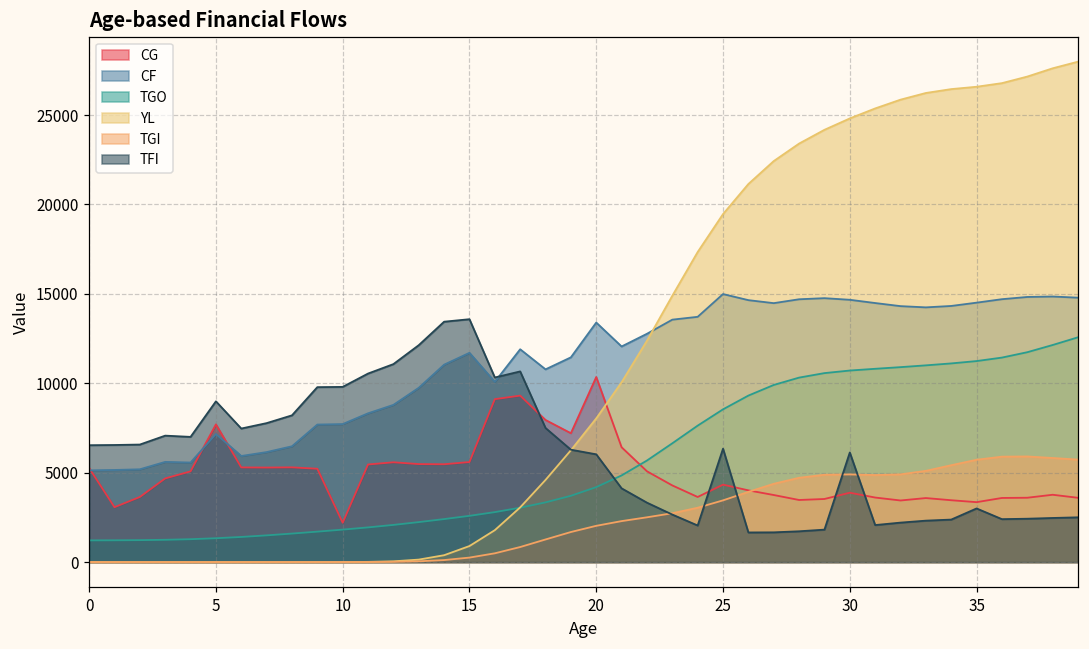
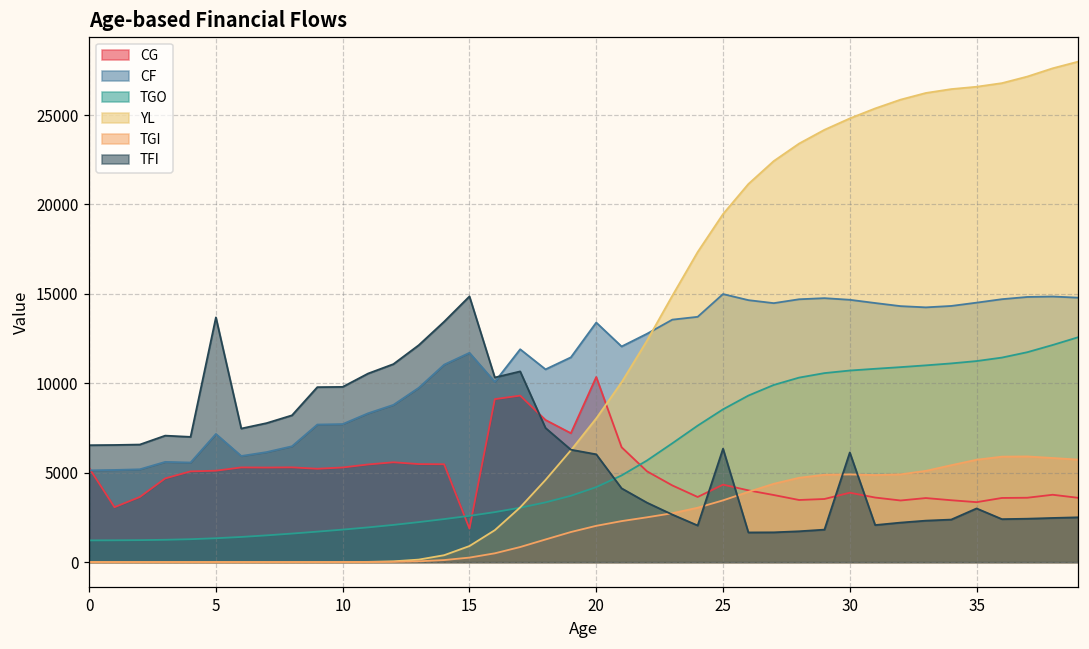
CG, 5: 7700 -> 5100
TFI, 5: 9000 -> 13700
CG, 10: 2200 -> 5300
CG, 15: 5600 -> 1900
TFI, 15: 13600 -> 14900
